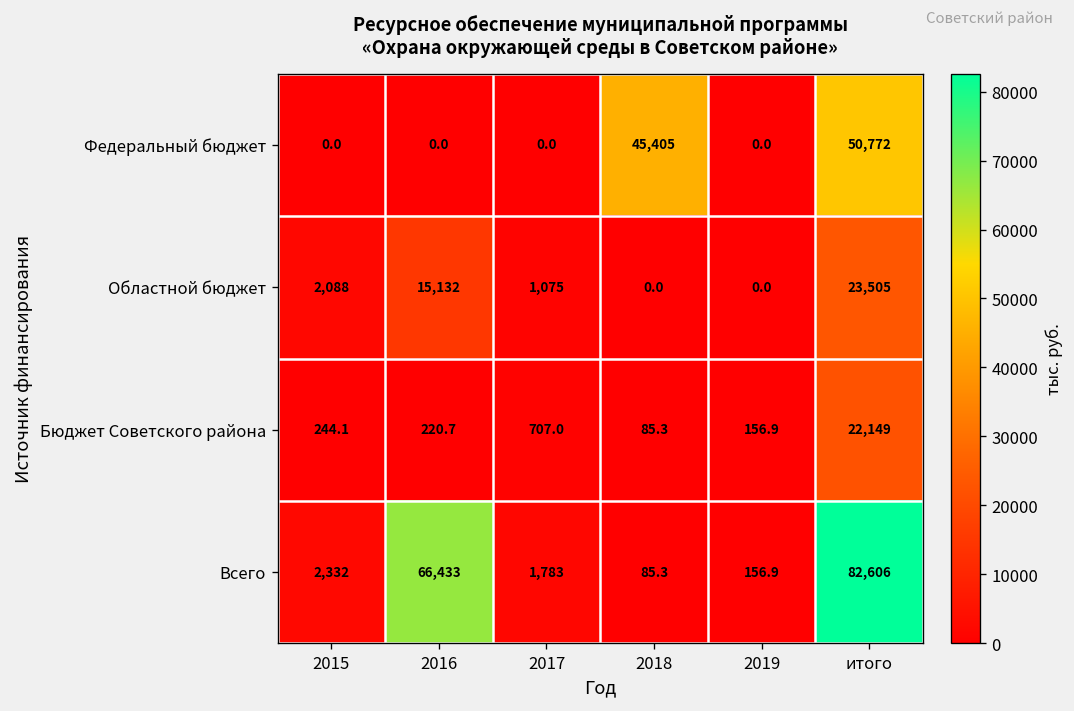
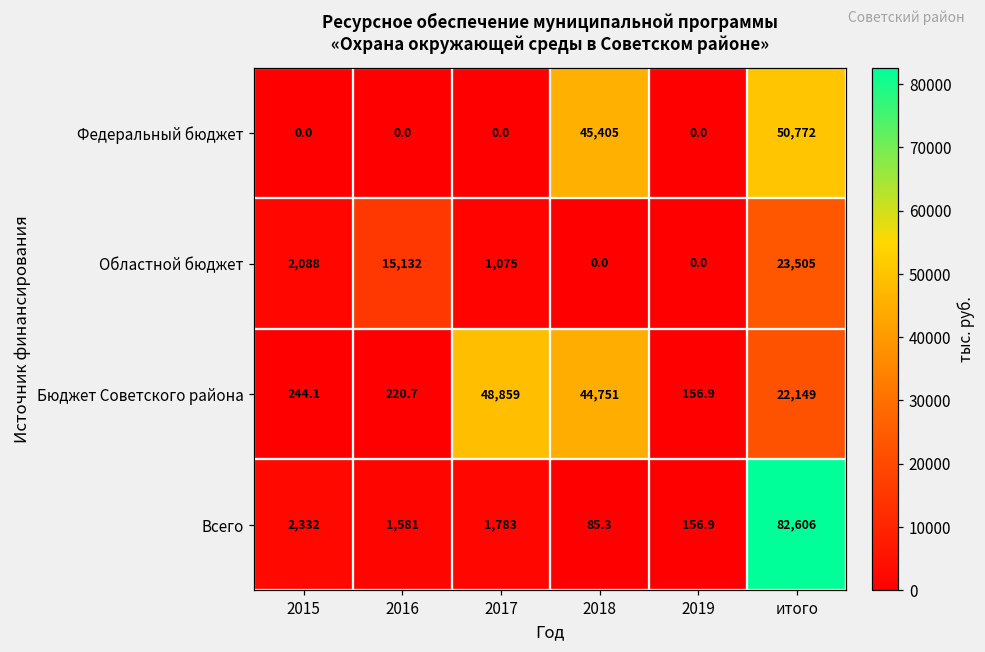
Бюджет Советского района, 2017: 707.0 -> 48,859
Бюджет Советского района, 2018: 85.3 -> 44,751
Всего, 2016: 66,433 -> 1,581
